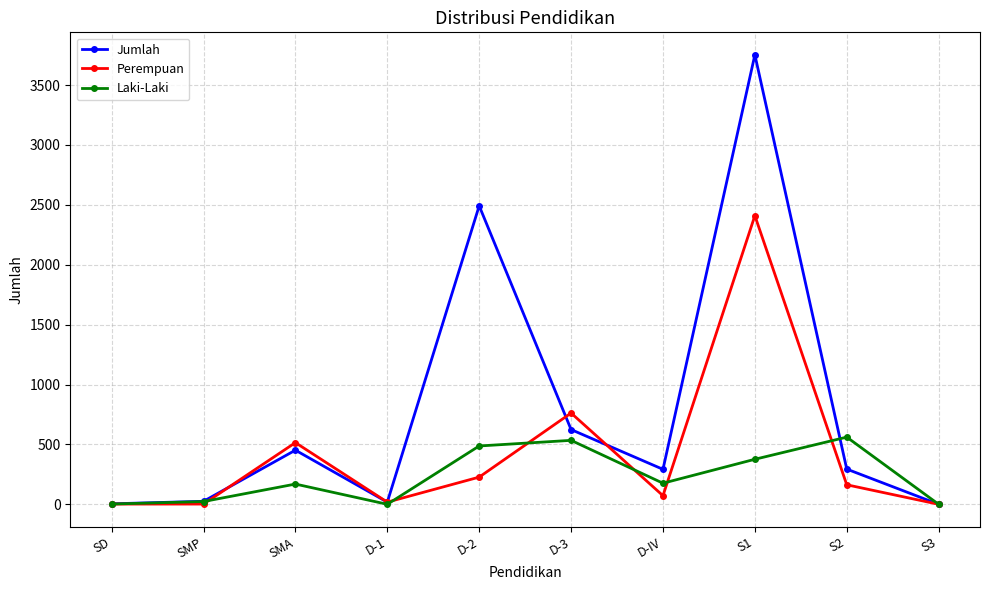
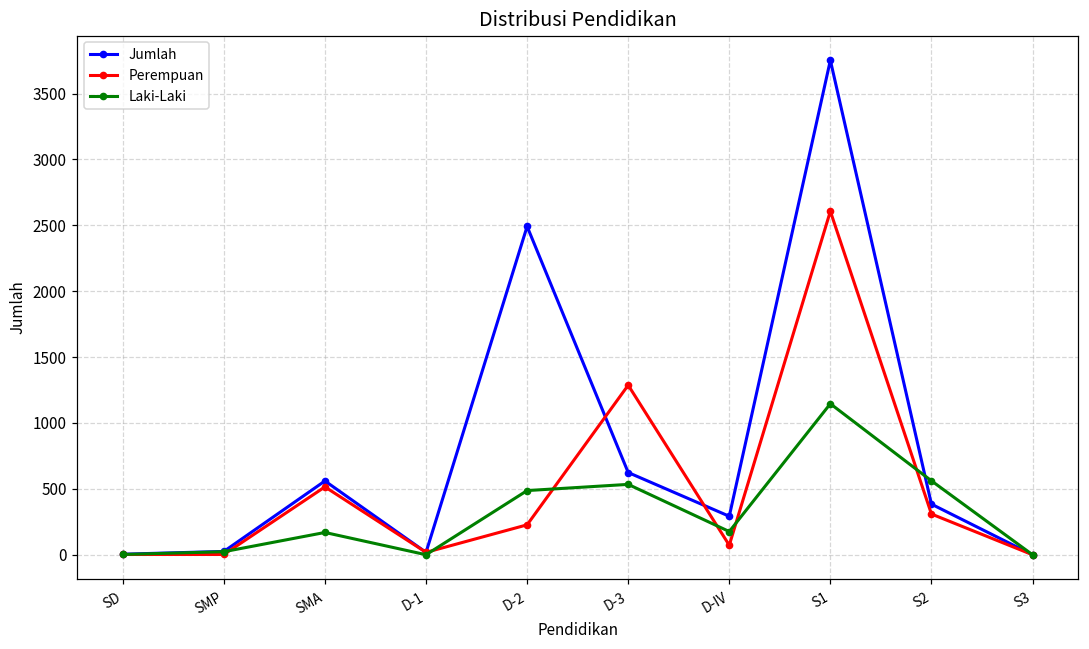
Jumlah, SMA: 450 -> 560
Perempuan, D-3: 760 -> 1290
Perempuan, S1: 2410 -> 2610
Laki-Laki, S1: 380 -> 1150
Jumlah, S2: 290 -> 380
Perempuan, S2: 160 -> 310
